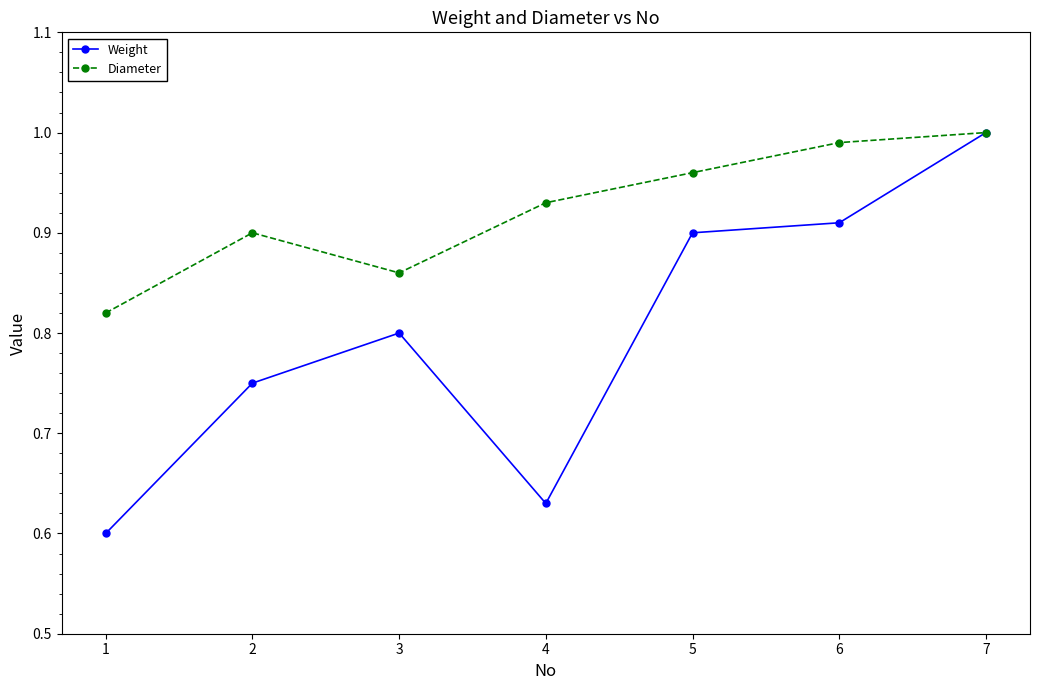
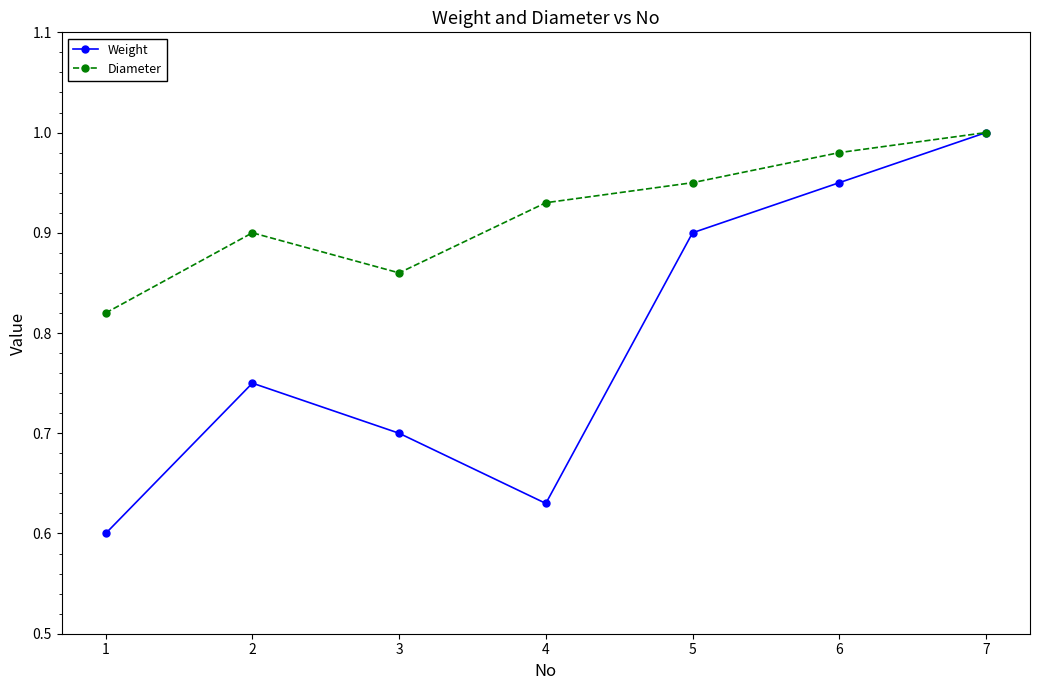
Weight, 3: 0.8 -> 0.7
Diameter, 5: 0.96 -> 0.95
Weight, 6: 0.91 -> 0.95
Diameter, 6: 0.99 -> 0.98
